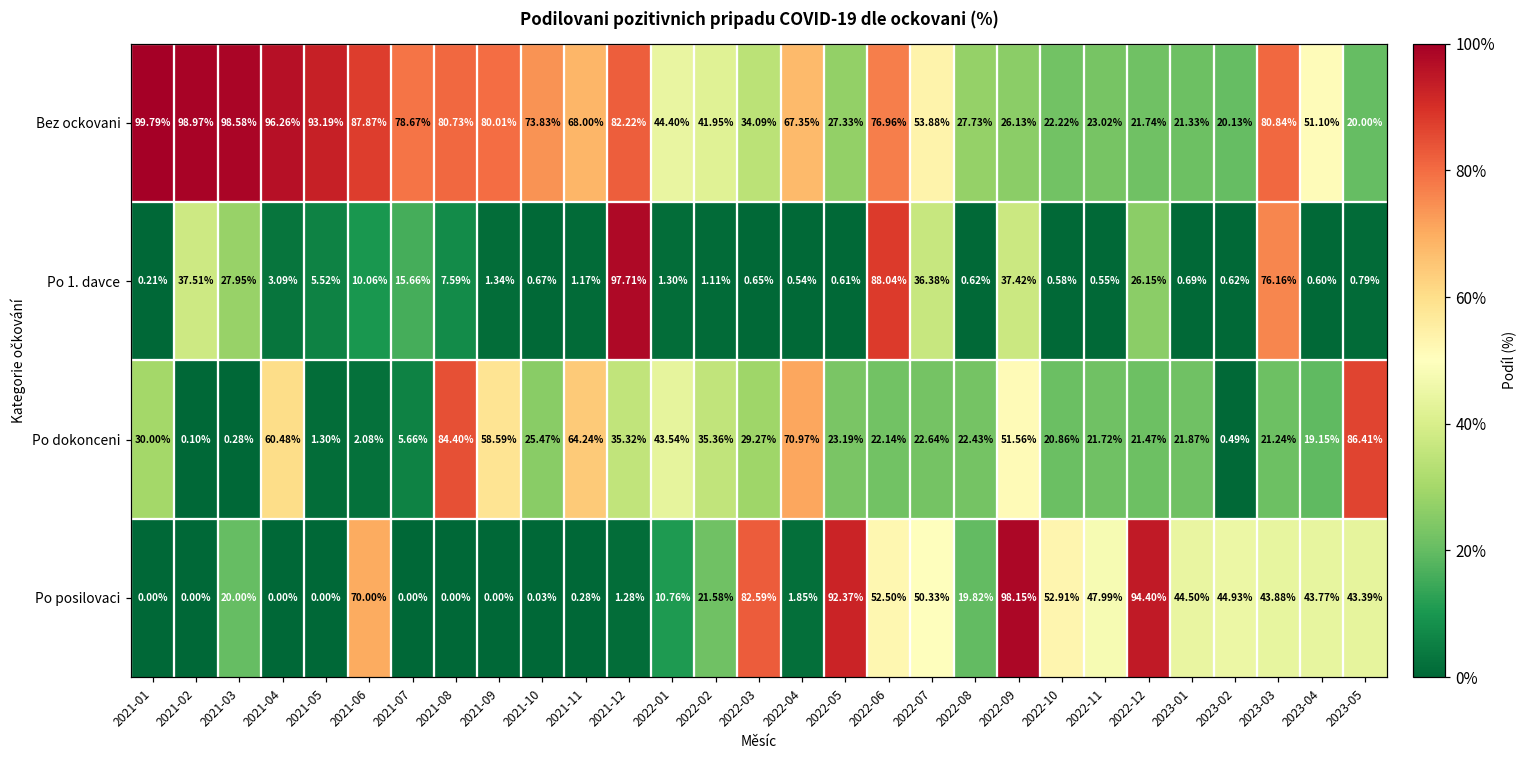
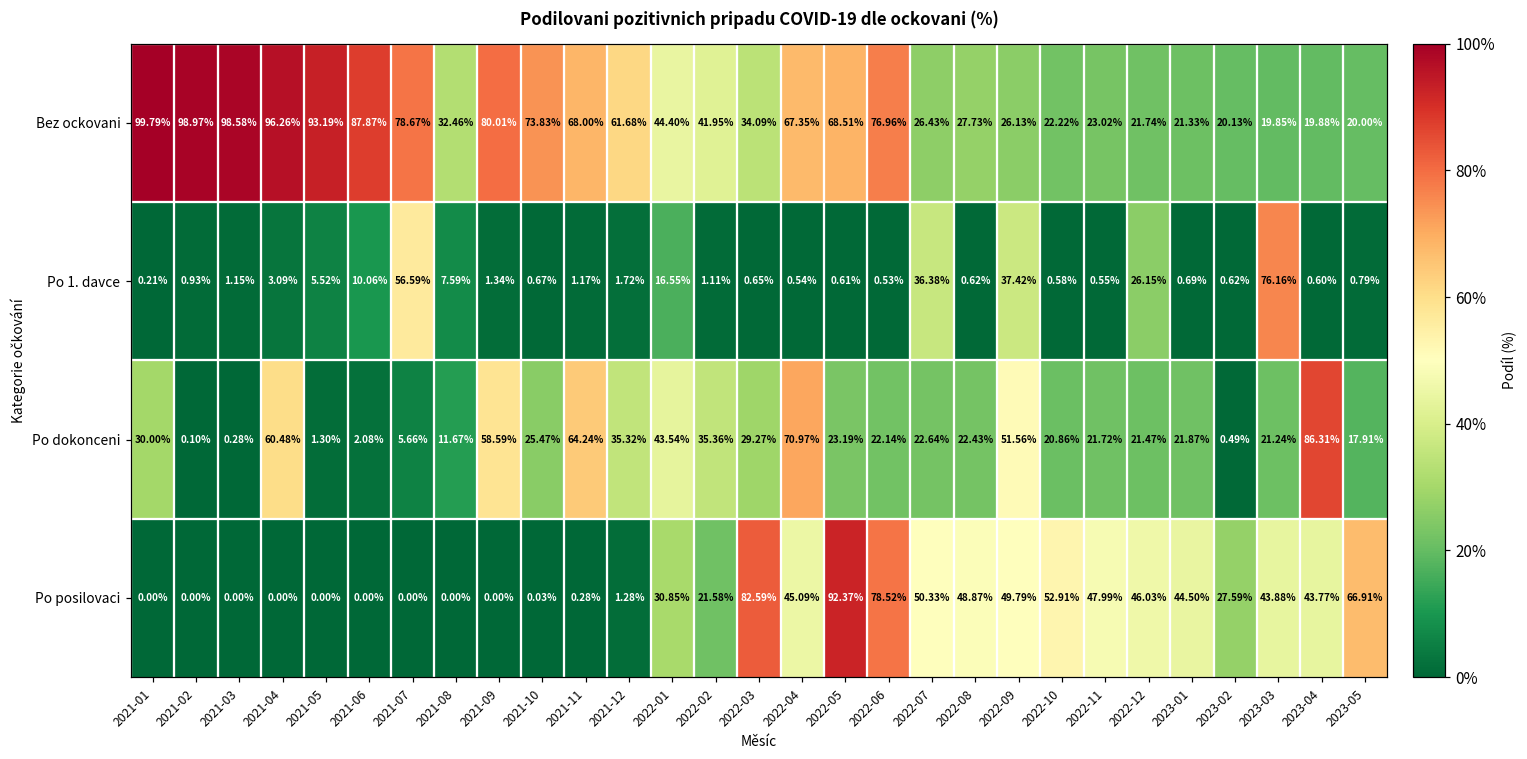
Bez ockovani, 2021-08: 80.73% -> 32.46%
Bez ockovani, 2021-12: 82.22% -> 61.68%
Bez ockovani, 2022-05: 27.33% -> 68.51%
Bez ockovani, 2022-07: 53.88% -> 26.43%
Bez ockovani, 2023-03: 80.84% -> 19.85%
Bez ockovani, 2023-04: 51.10% -> 19.88%
Po 1. davce, 2021-02: 37.51% -> 0.93%
Po 1. davce, 2021-03: 27.95% -> 1.15%
Po 1. davce, 2021-07: 15.66% -> 56.59%
Po 1. davce, 2021-12: 97.71% -> 1.72%
Po 1. davce, 2022-01: 1.30% -> 16.55%
Po 1. davce, 2022-06: 88.04% -> 0.53%
Po dokonceni, 2021-08: 84.40% -> 11.67%
Po dokonceni, 2023-04: 19.15% -> 86.31%
Po dokonceni, 2023-05: 86.41% -> 17.91%
Po posilovaci, 2021-03: 20.00% -> 0.00%
Po posilovaci, 2021-06: 70.00% -> 0.00%
Po posilovaci, 2022-01: 10.76% -> 30.85%
Po posilovaci, 2022-04: 1.85% -> 45.09%
Po posilovaci, 2022-06: 52.50% -> 78.52%
Po posilovaci, 2022-08: 19.82% -> 48.87%
Po posilovaci, 2022-09: 98.15% -> 49.79%
Po posilovaci, 2022-12: 94.40% -> 46.03%
Po posilovaci, 2023-02: 44.93% -> 27.59%
Po posilovaci, 2023-05: 43.39% -> 66.91%
